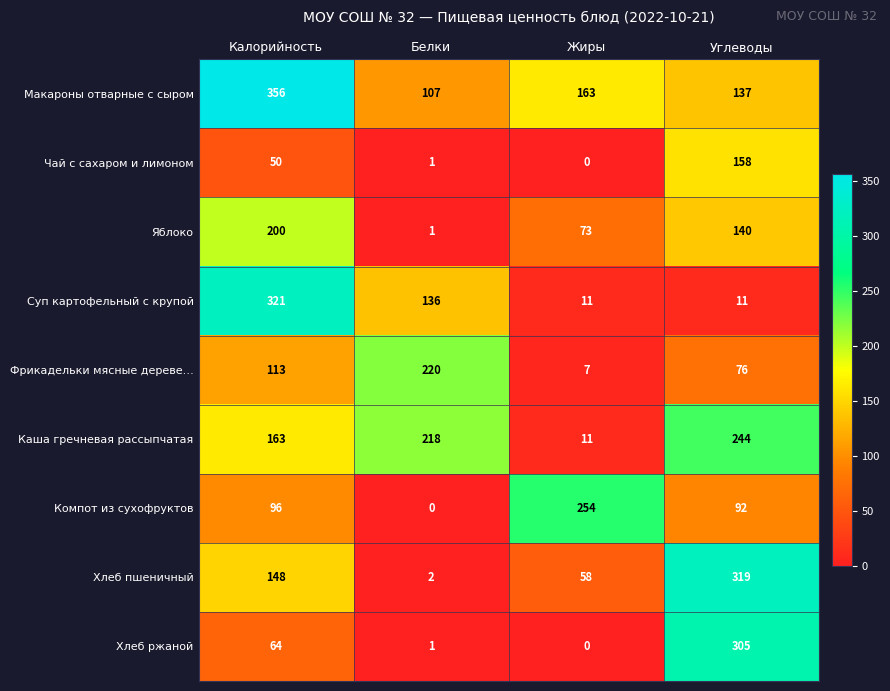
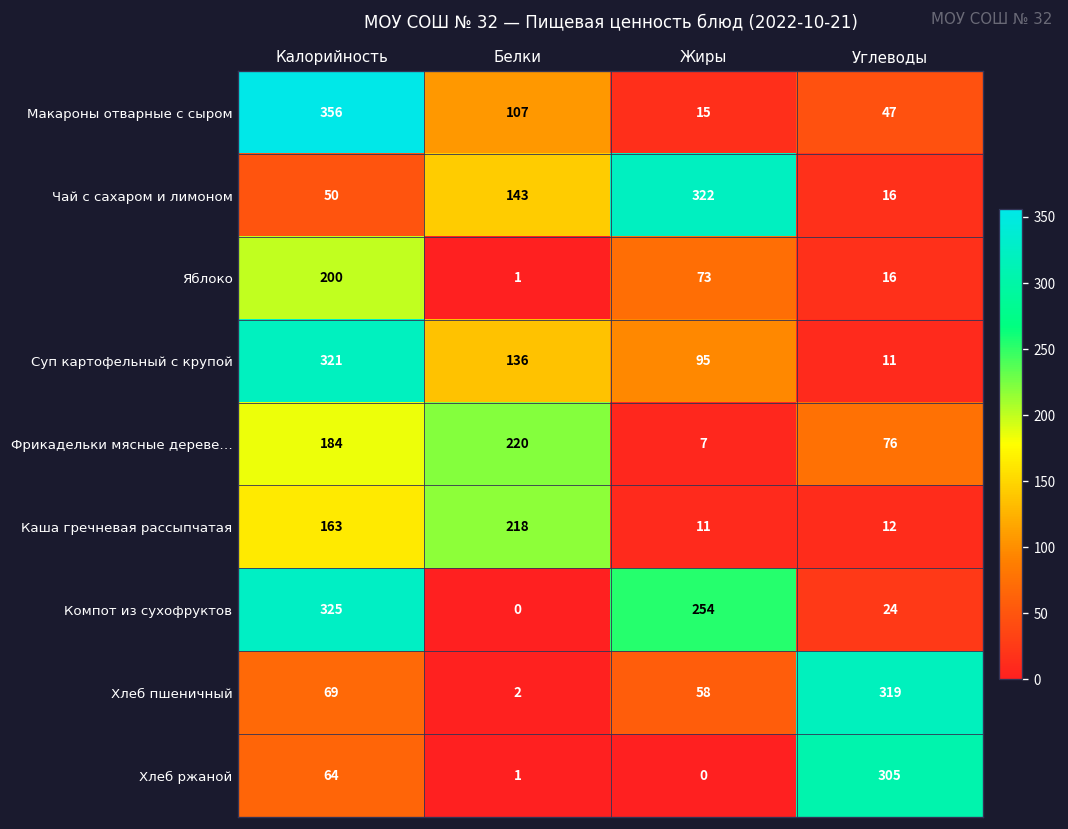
Макароны отварные с сыром, Жиры: 163 -> 15
Макароны отварные с сыром, Углеводы: 137 -> 47
Чай с сахаром и лимоном, Белки: 1 -> 143
Чай с сахаром и лимоном, Жиры: 0 -> 322
Чай с сахаром и лимоном, Углеводы: 158 -> 16
Яблоко, Углеводы: 140 -> 16
Суп картофельный с крупой, Жиры: 11 -> 95
Фрикадельки мясные дереве…, Калорийность: 113 -> 184
Каша гречневая рассыпчатая, Углеводы: 244 -> 12
Компот из сухофруктов, Калорийность: 96 -> 325
Компот из сухофруктов, Углеводы: 92 -> 24
Хлеб пшеничный, Калорийность: 148 -> 69
